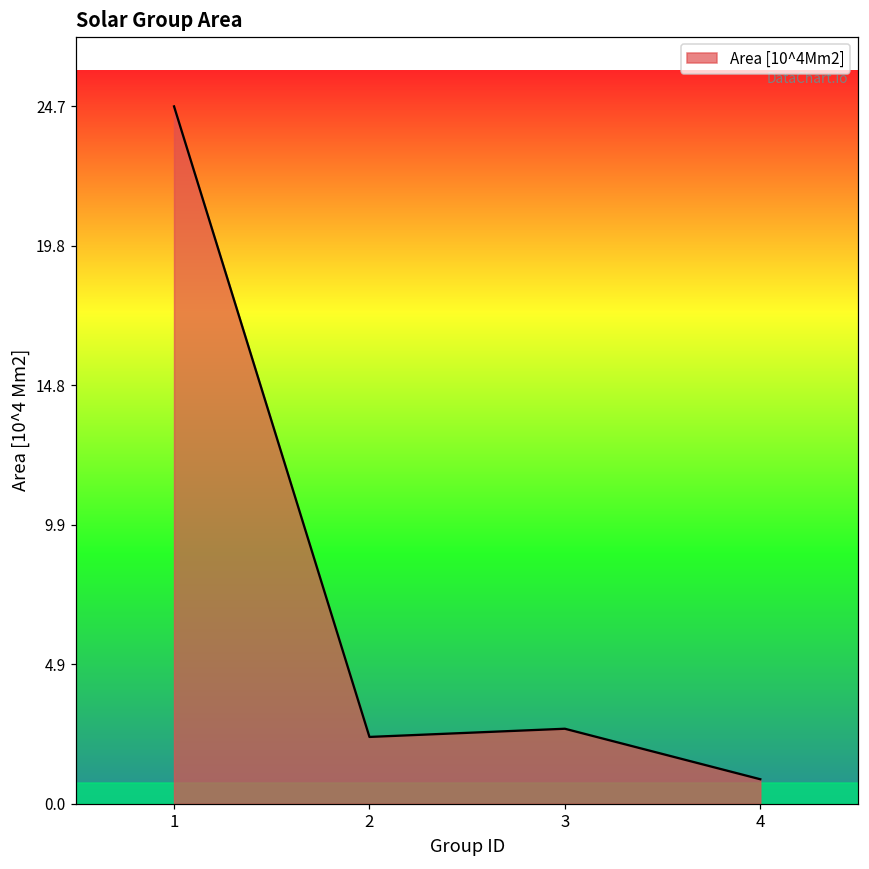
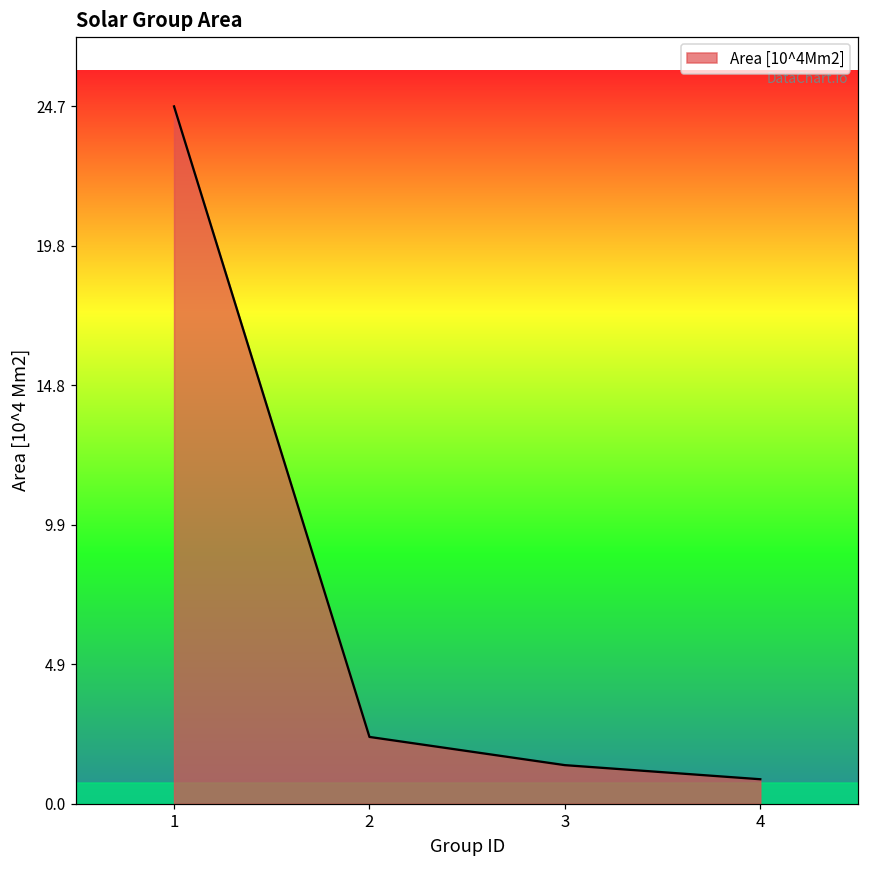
3: 2.7 -> 1.4
